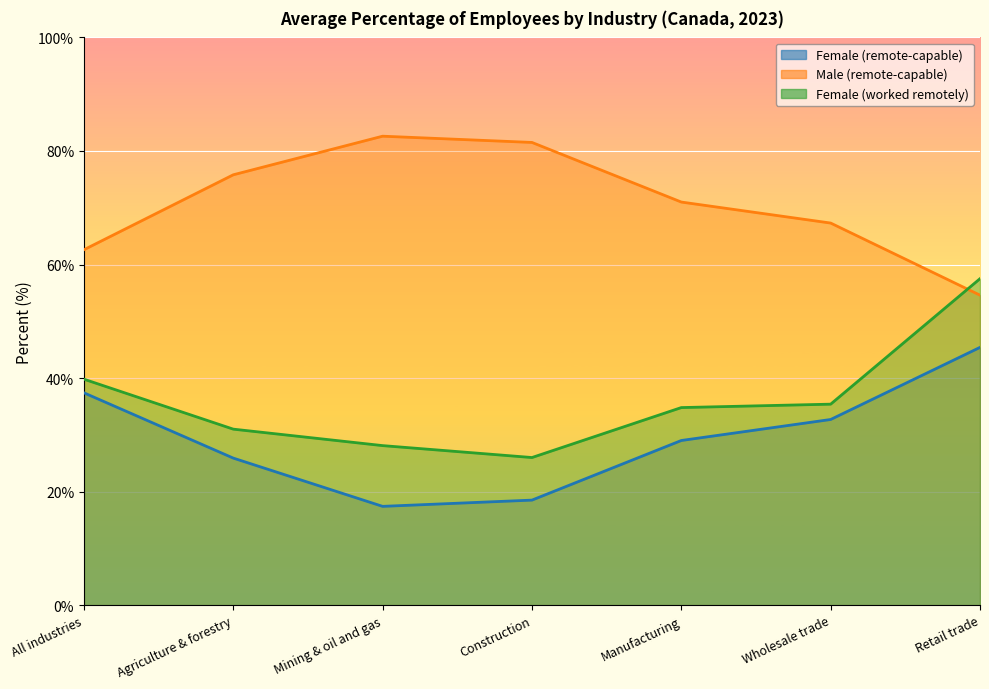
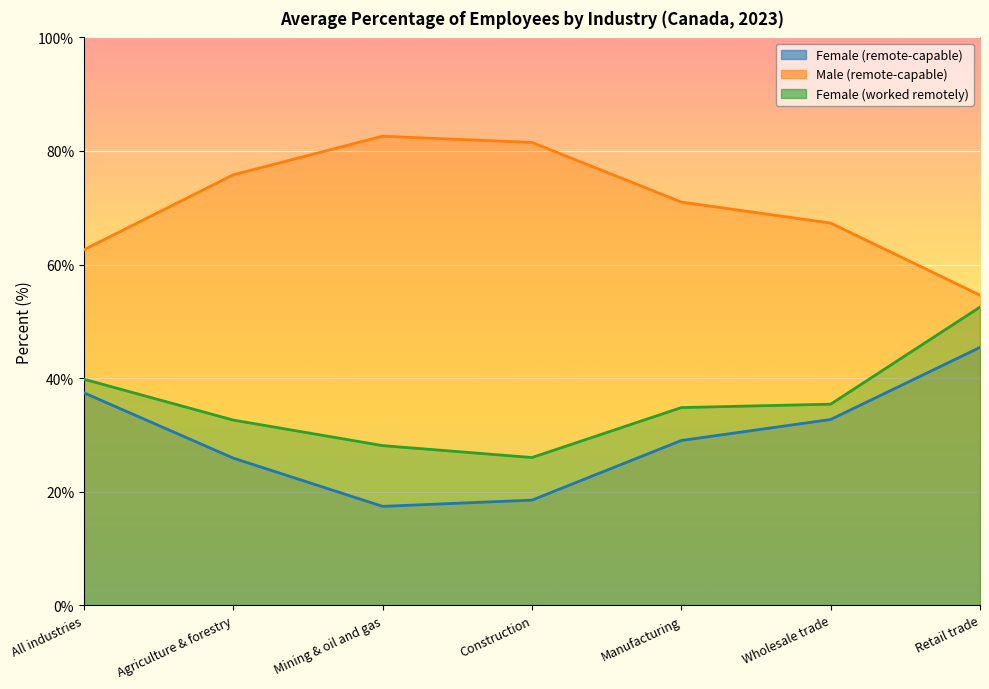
Female (worked remotely), Agriculture & forestry: 31% -> 33%
Female (worked remotely), Retail trade: 58% -> 53%
